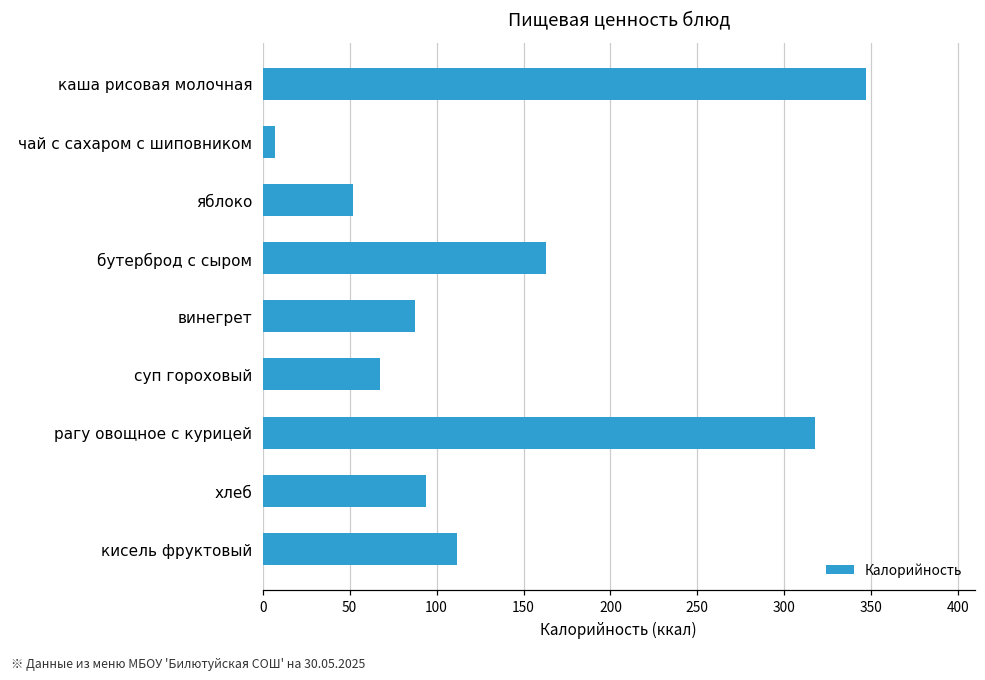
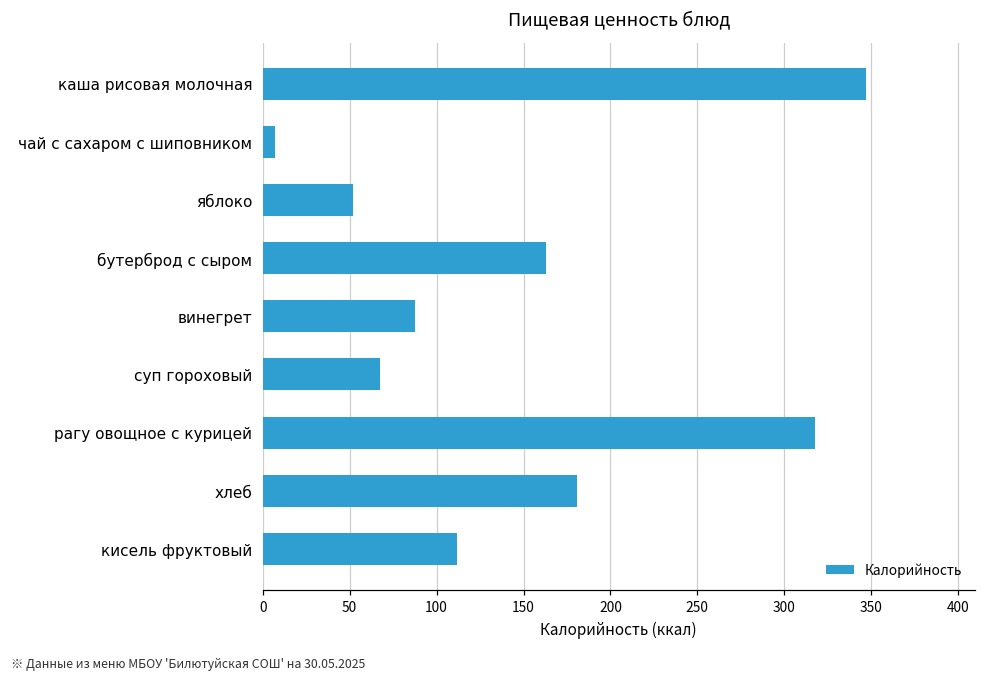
хлеб: 94 -> 181
